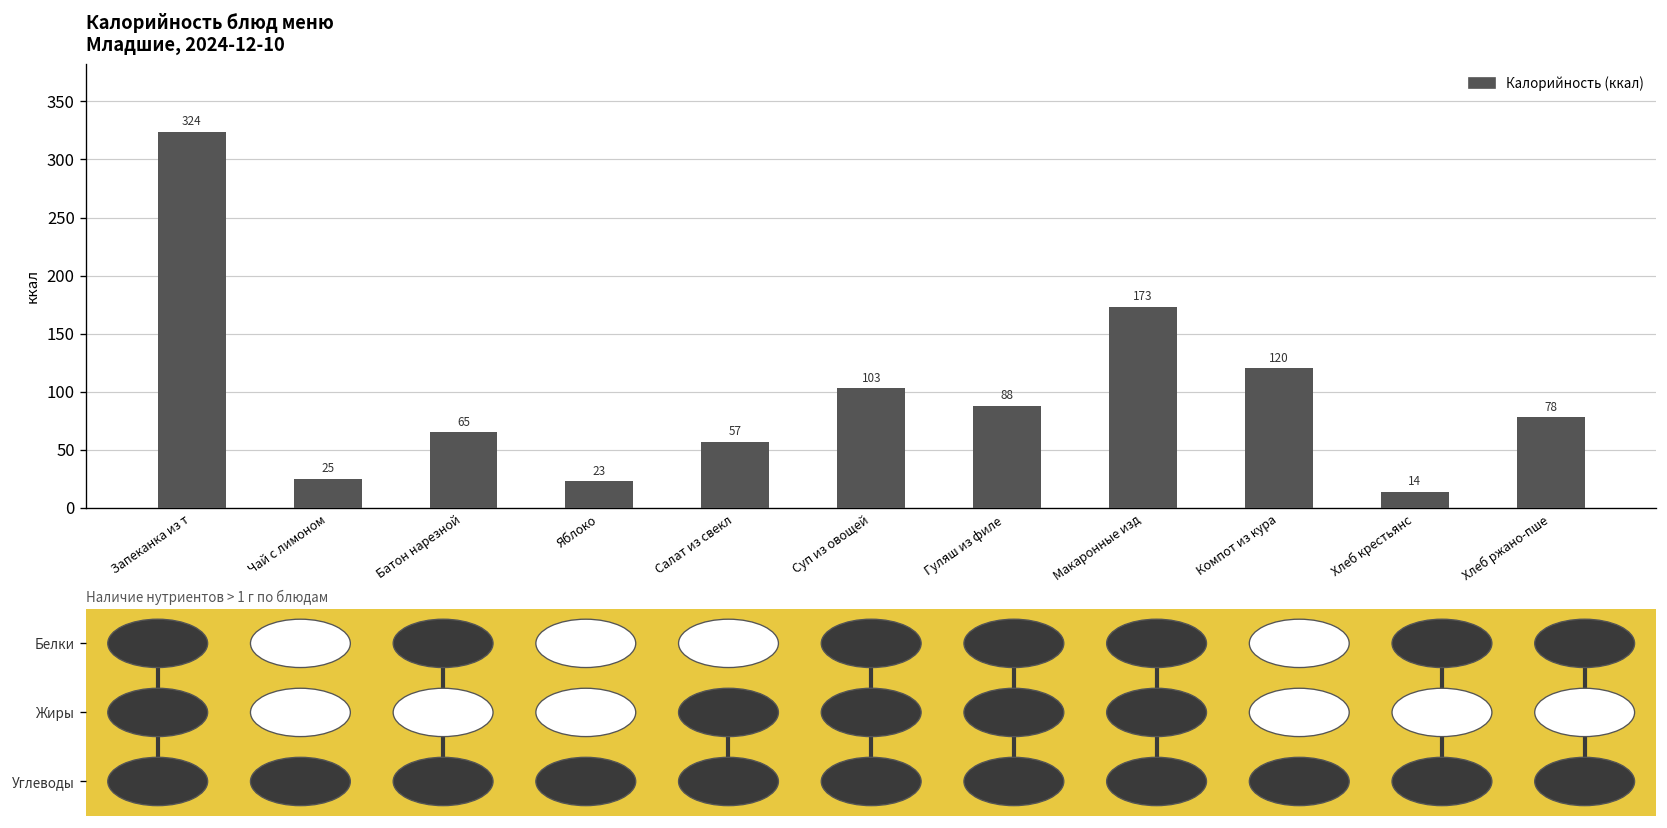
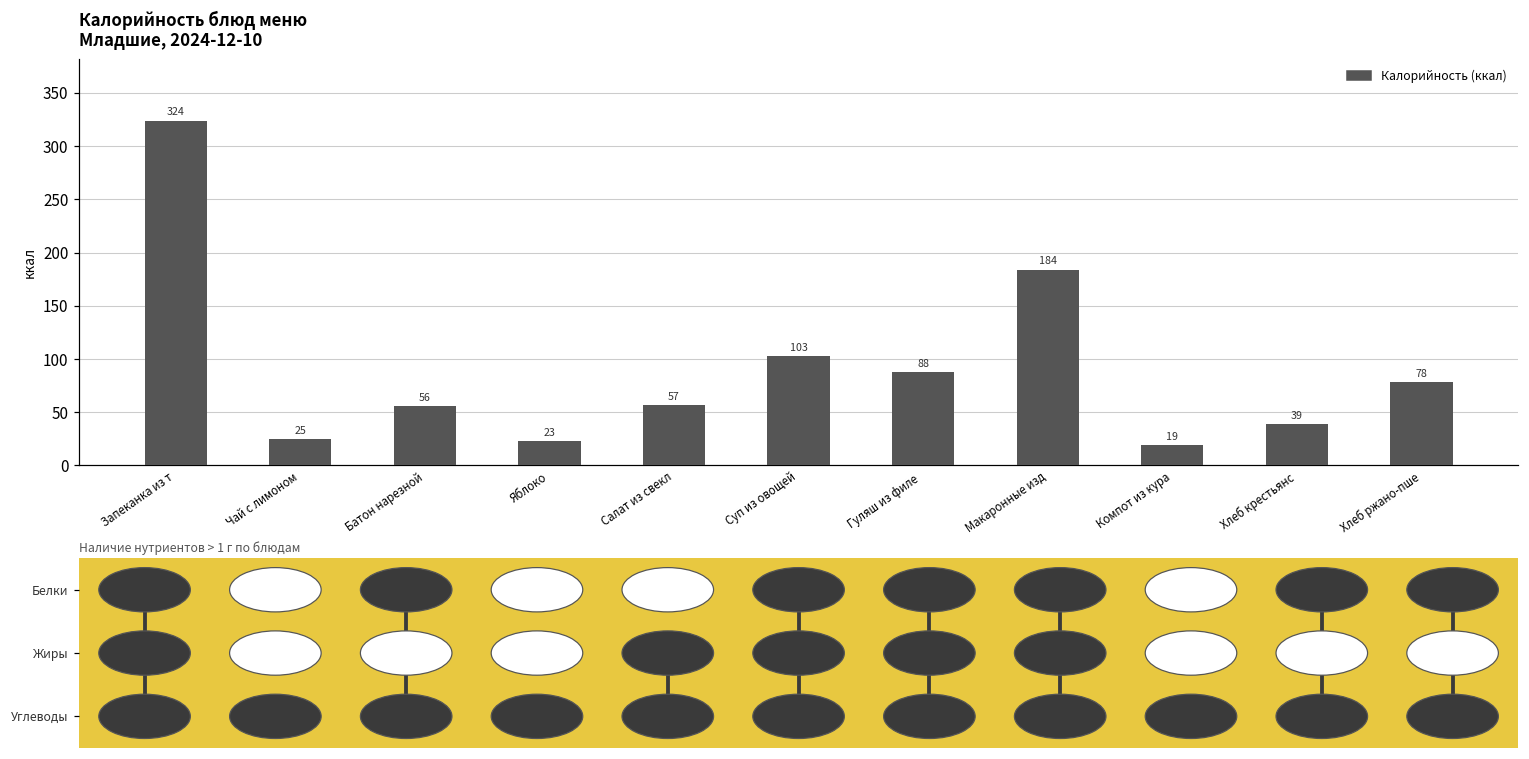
Калорийность блюд меню Младшие, 2024-12-10, Батон нарезной: 65 -> 56
Калорийность блюд меню Младшие, 2024-12-10, Макаронные изд: 173 -> 184
Калорийность блюд меню Младшие, 2024-12-10, Компот из кура: 120 -> 19
Калорийность блюд меню Младшие, 2024-12-10, Хлеб крестьянс: 14 -> 39
